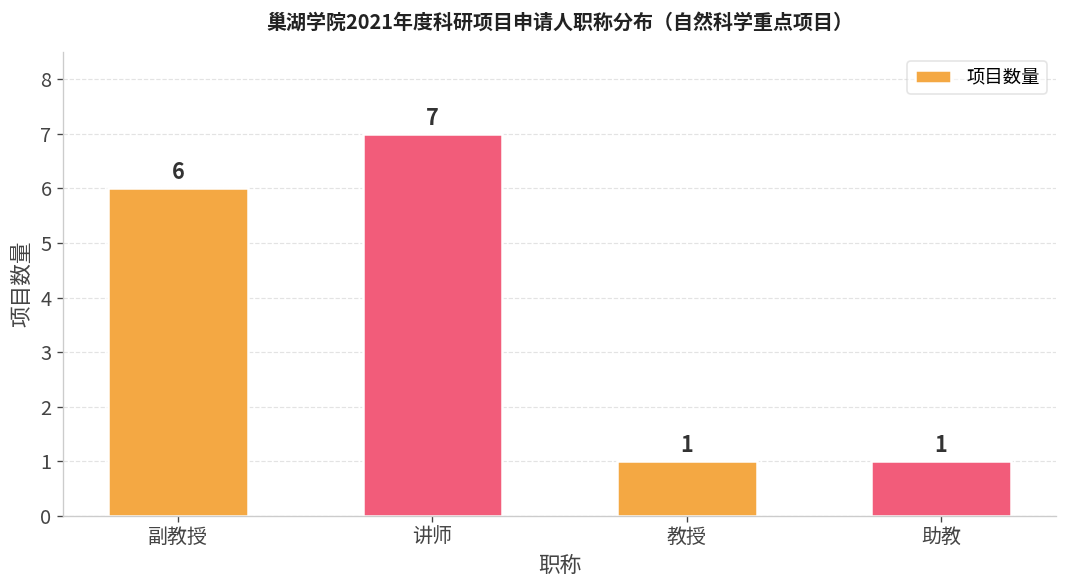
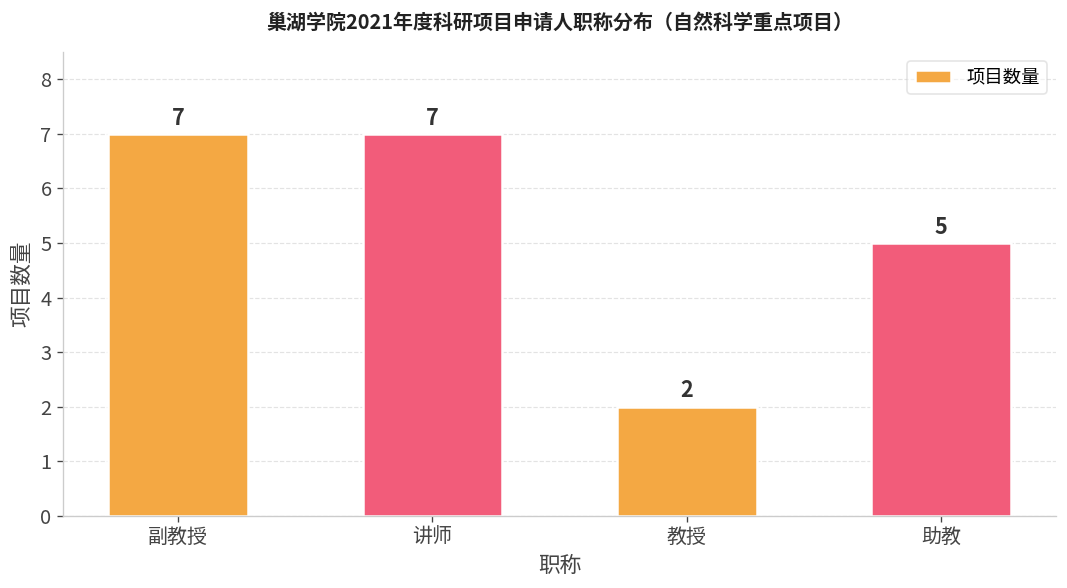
副教授: 6 -> 7
教授: 1 -> 2
助教: 1 -> 5
